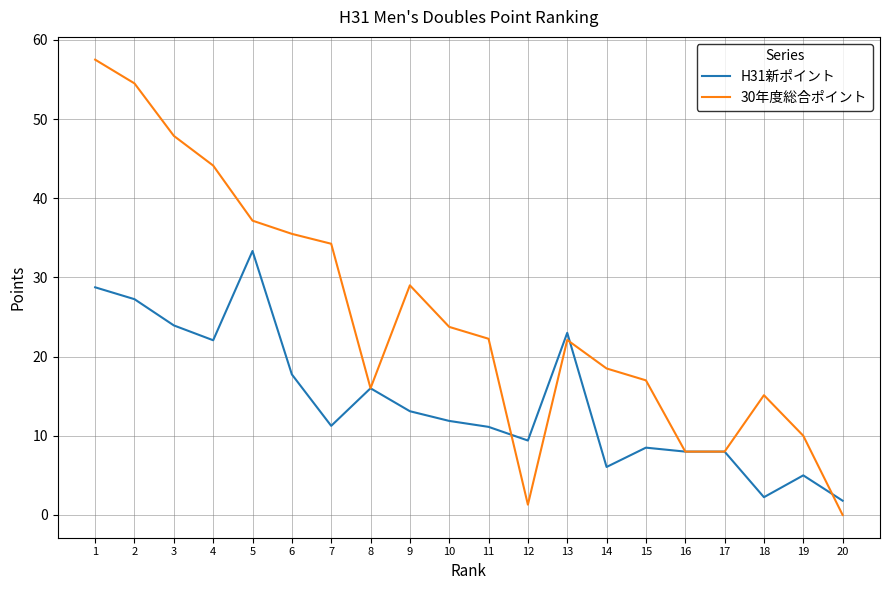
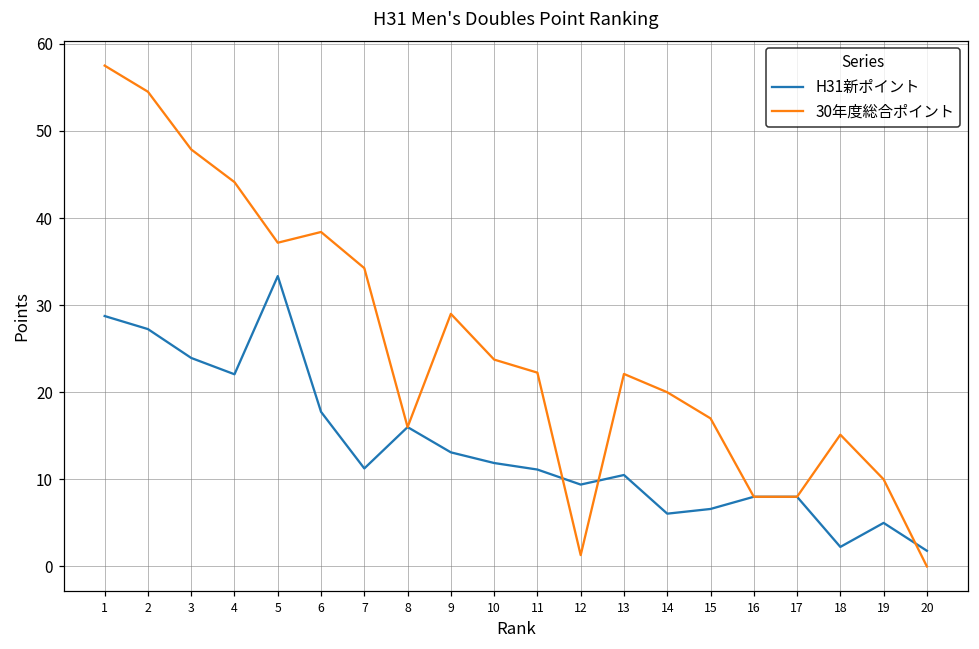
30年度総合ポイント, 6: 36 -> 38
H31新ポイント, 13: 23 -> 11
30年度総合ポイント, 14: 19 -> 20
H31新ポイント, 15: 9 -> 7
